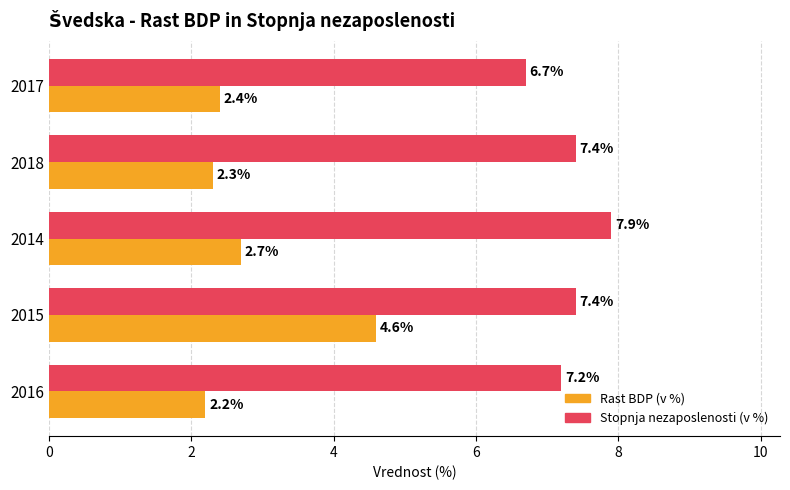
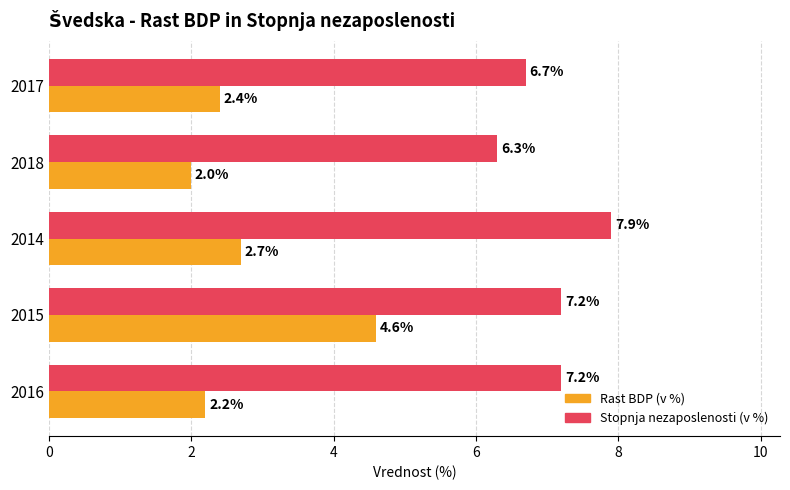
Stopnja nezaposlenosti (v %), 2018: 7.4% -> 6.3%
Rast BDP (v %), 2018: 2.3% -> 2.0%
Stopnja nezaposlenosti (v %), 2015: 7.4% -> 7.2%
